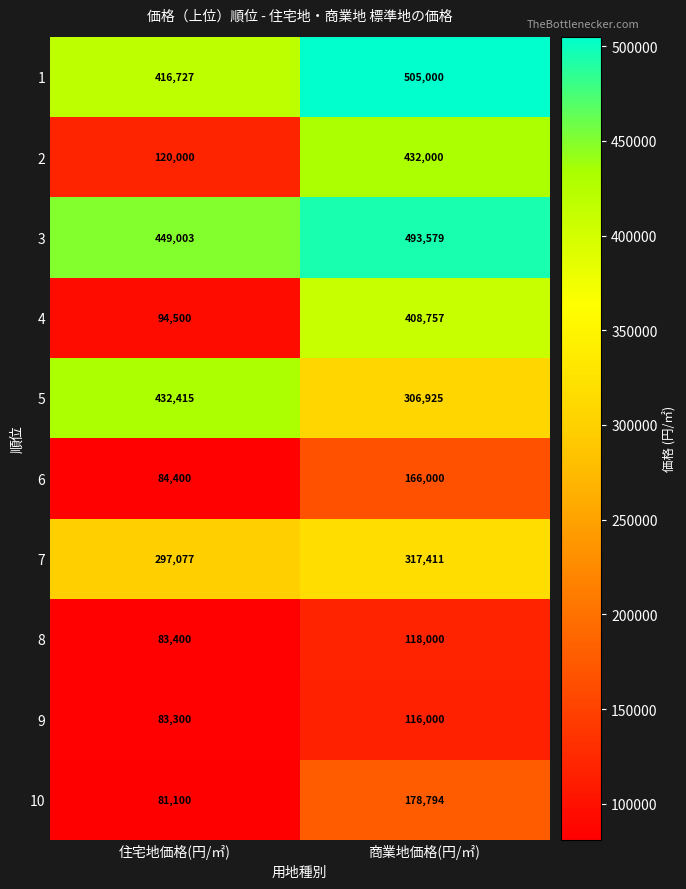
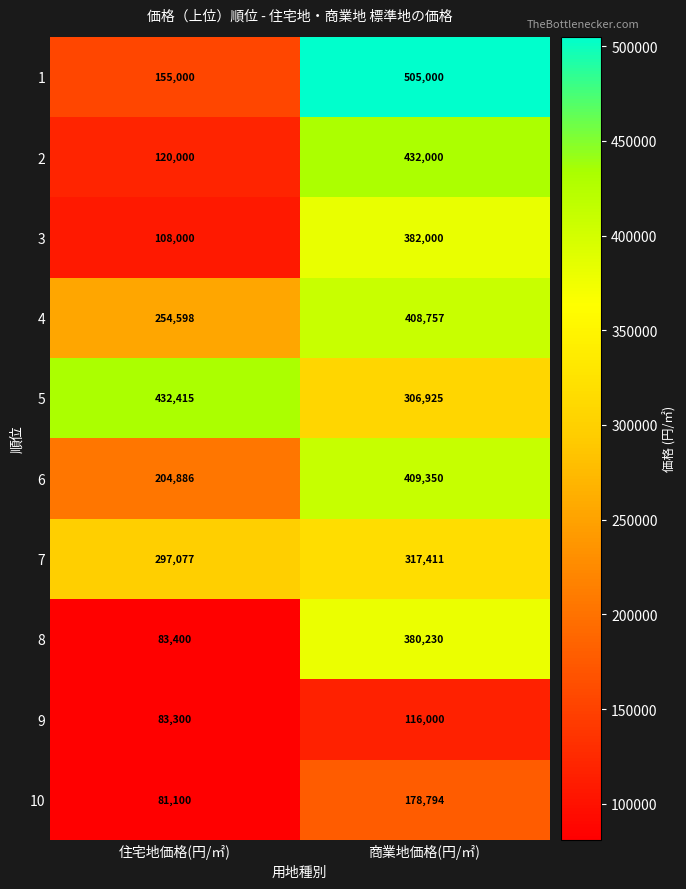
1, 住宅地価格(円/㎡): 416,727 -> 155,000
3, 住宅地価格(円/㎡): 449,003 -> 108,000
3, 商業地価格(円/㎡): 493,579 -> 382,000
4, 住宅地価格(円/㎡): 94,500 -> 254,598
6, 住宅地価格(円/㎡): 84,400 -> 204,886
6, 商業地価格(円/㎡): 166,000 -> 409,350
8, 商業地価格(円/㎡): 118,000 -> 380,230
